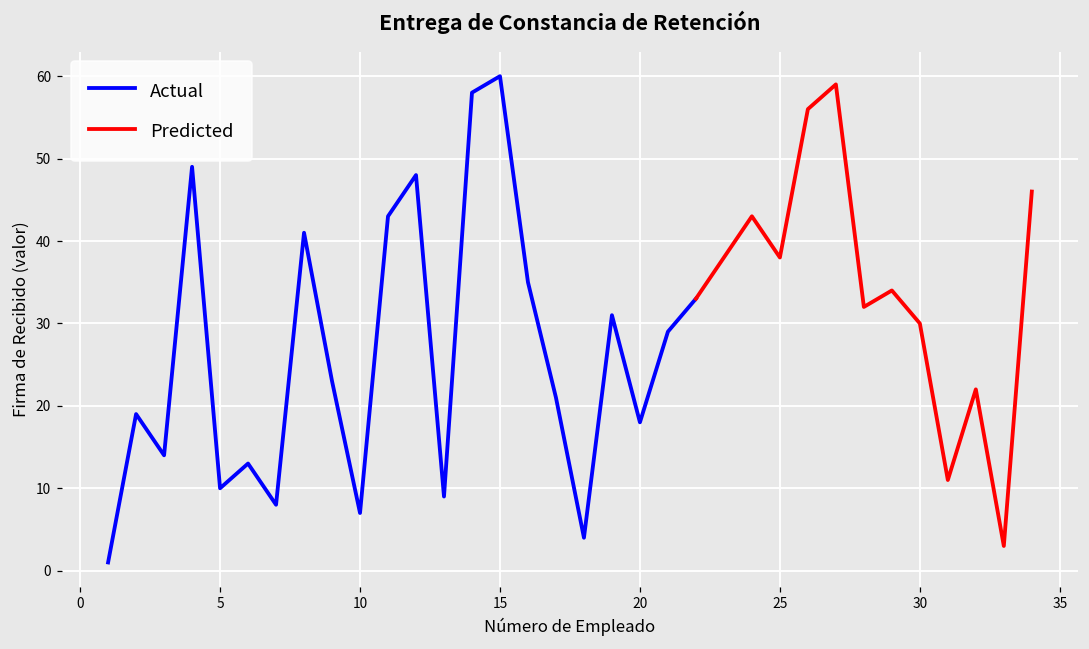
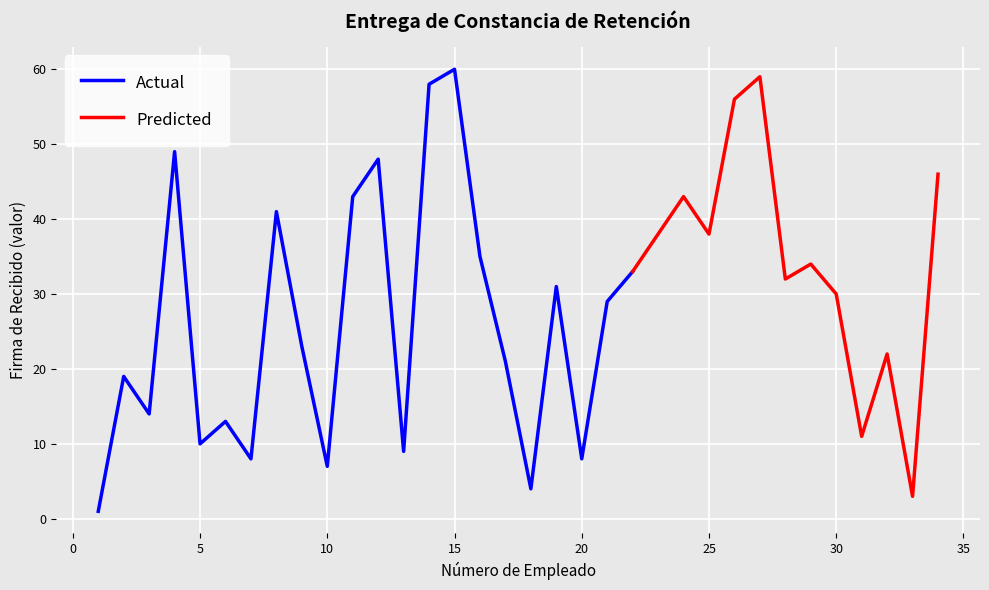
Actual, 20: 18 -> 8
